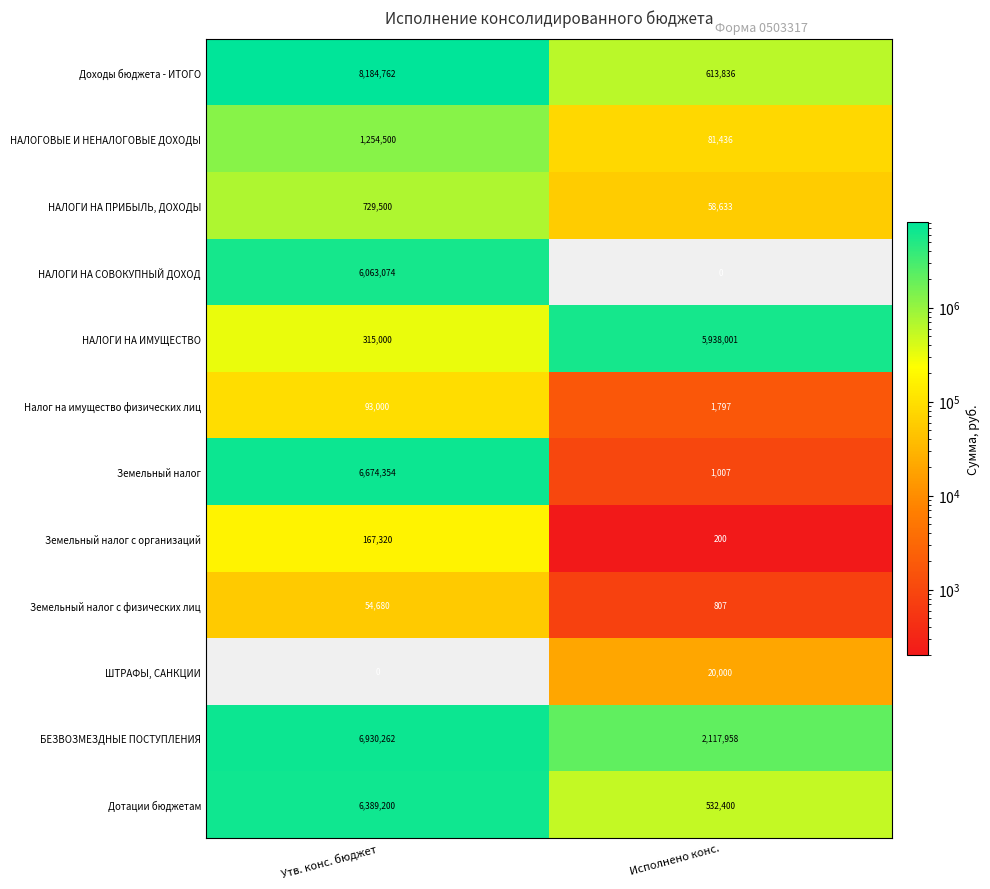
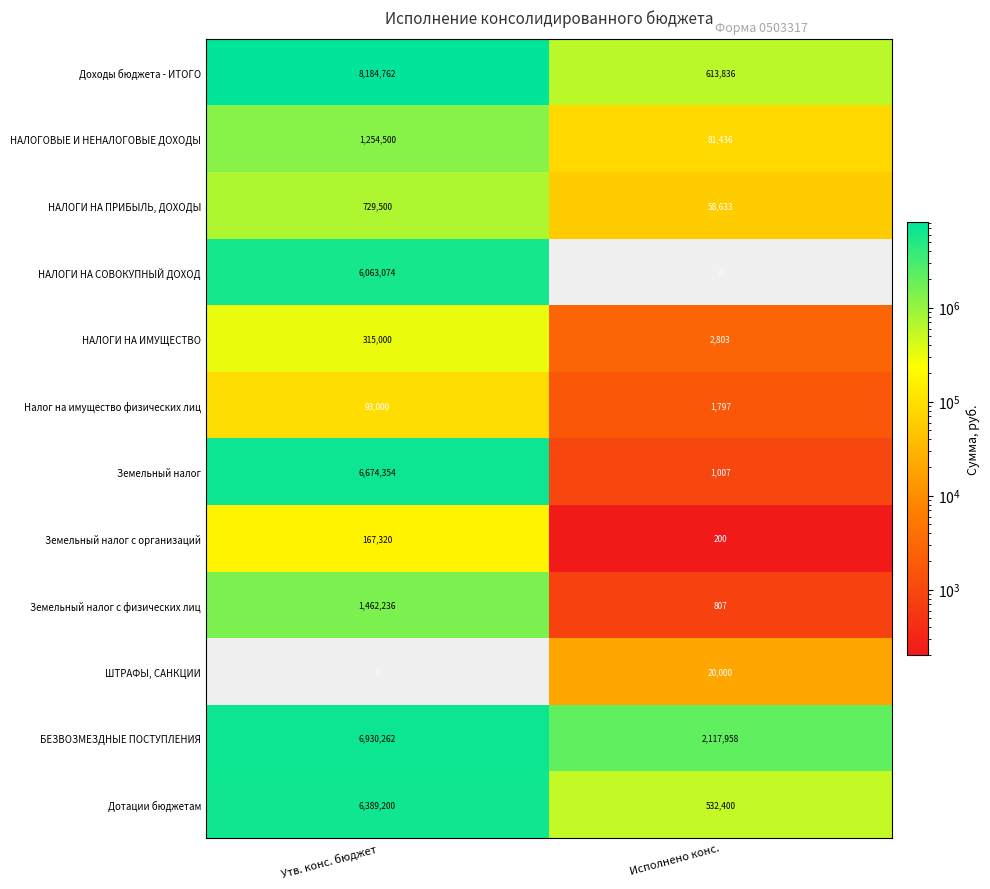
НАЛОГИ НА ИМУЩЕСТВО, Исполнено конс.: 5,938,001 -> 2,803
Земельный налог с физических лиц, Утв. конс. бюджет: 54,680 -> 1,462,236
